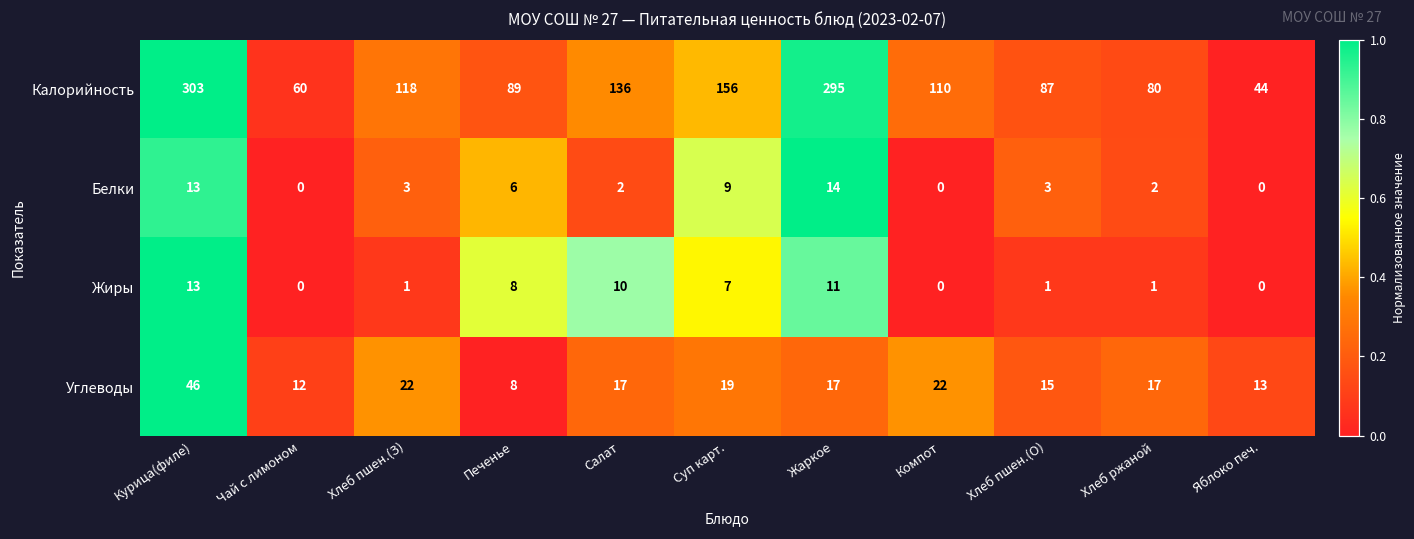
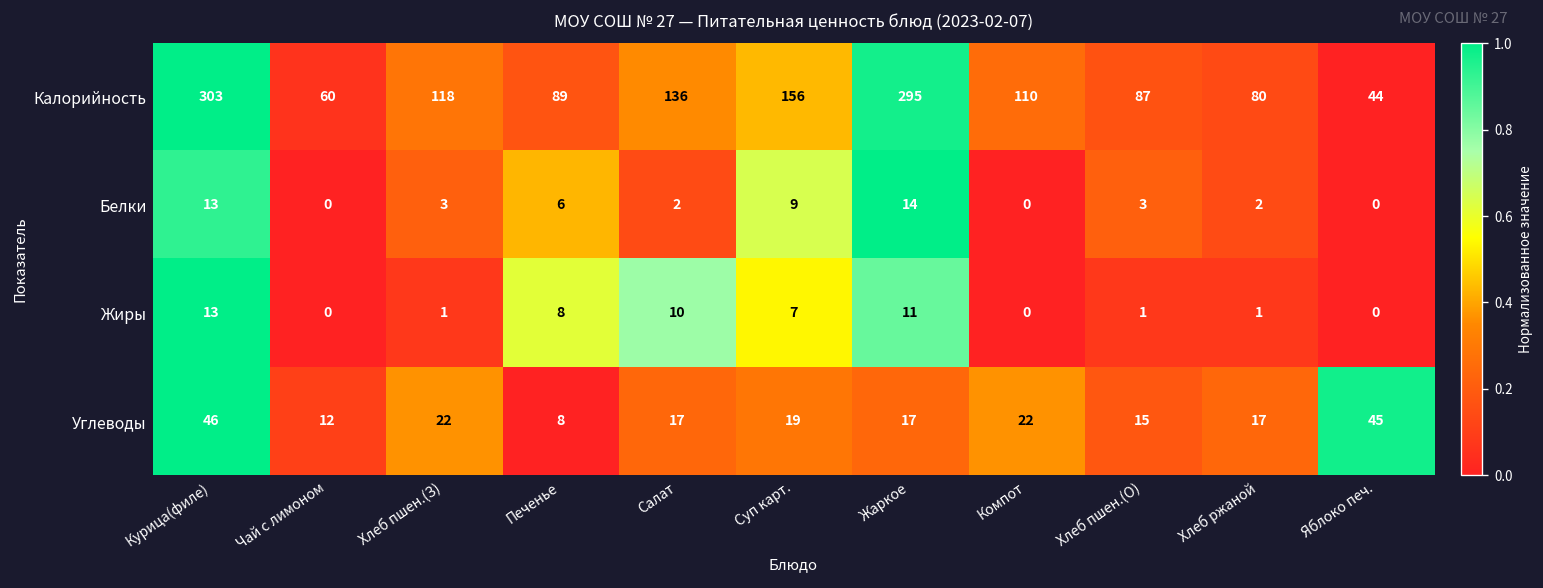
Углеводы, Яблоко печ.: 13 -> 45
